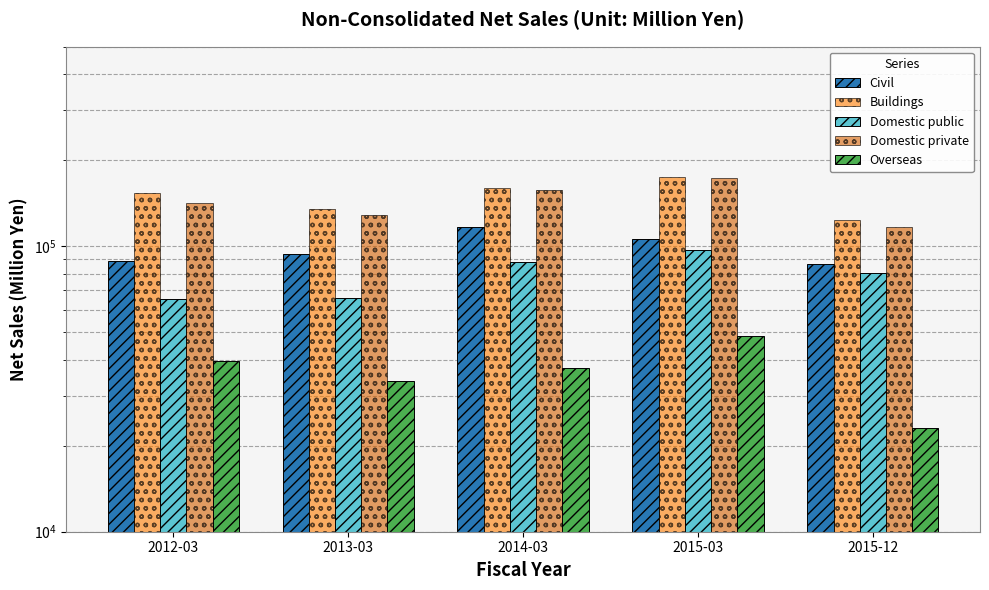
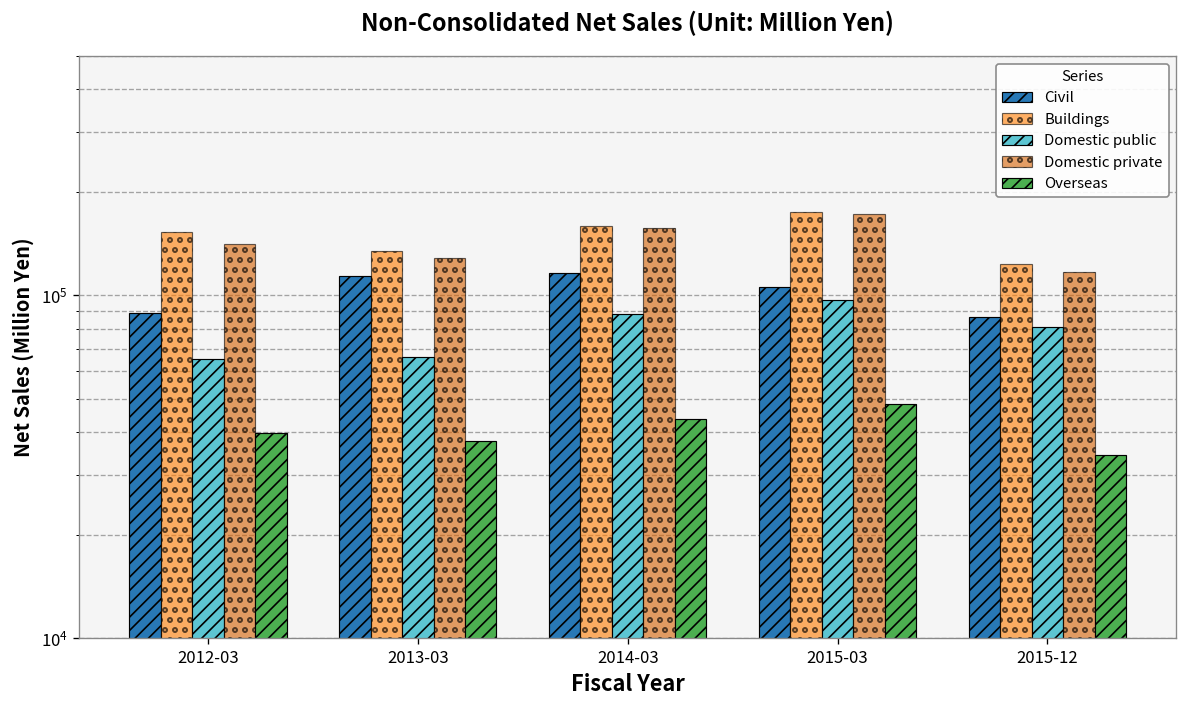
Civil, 2013-03: 94000 -> 114000
Overseas, 2013-03: 34000 -> 38000
Overseas, 2014-03: 37000 -> 44000
Overseas, 2015-12: 23000 -> 34000
